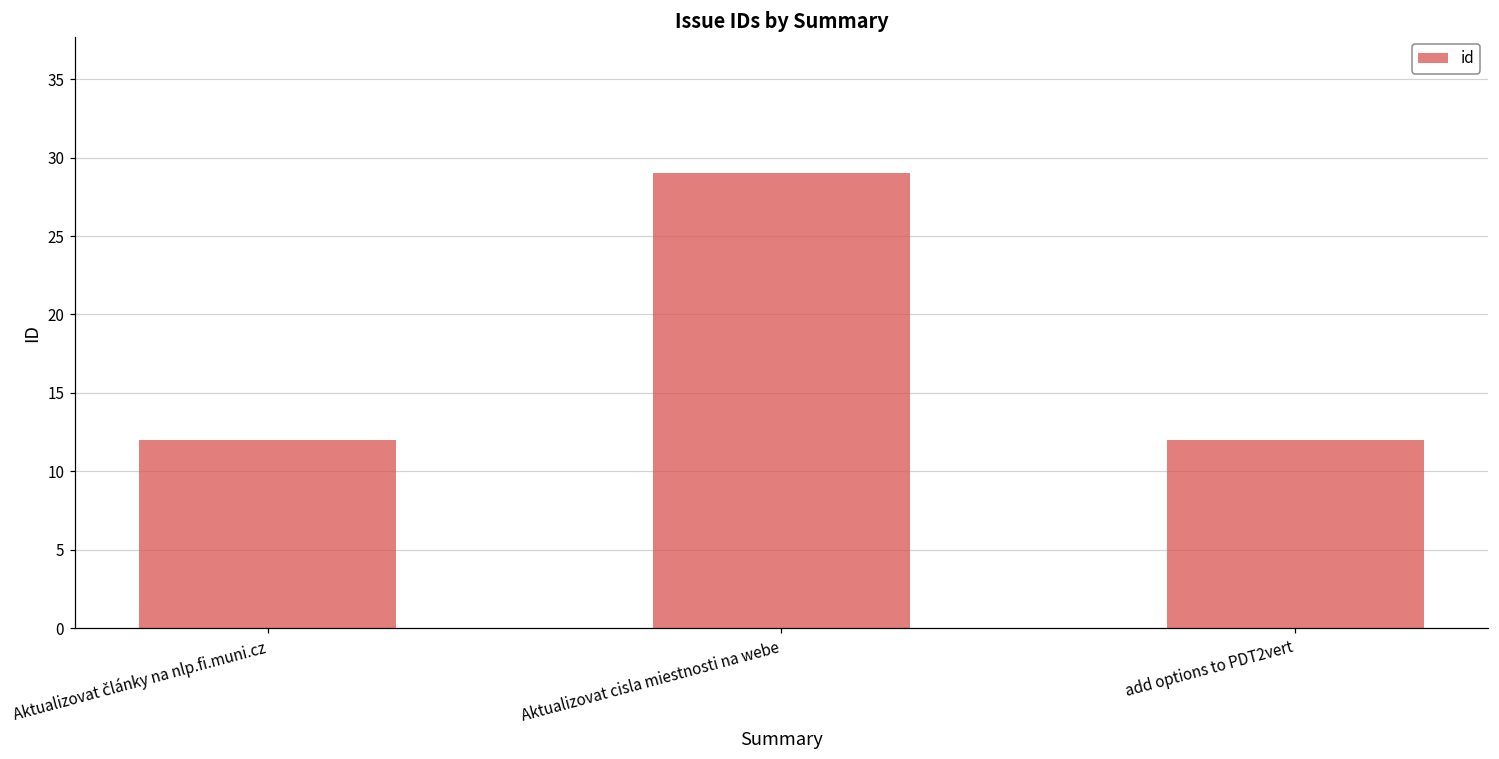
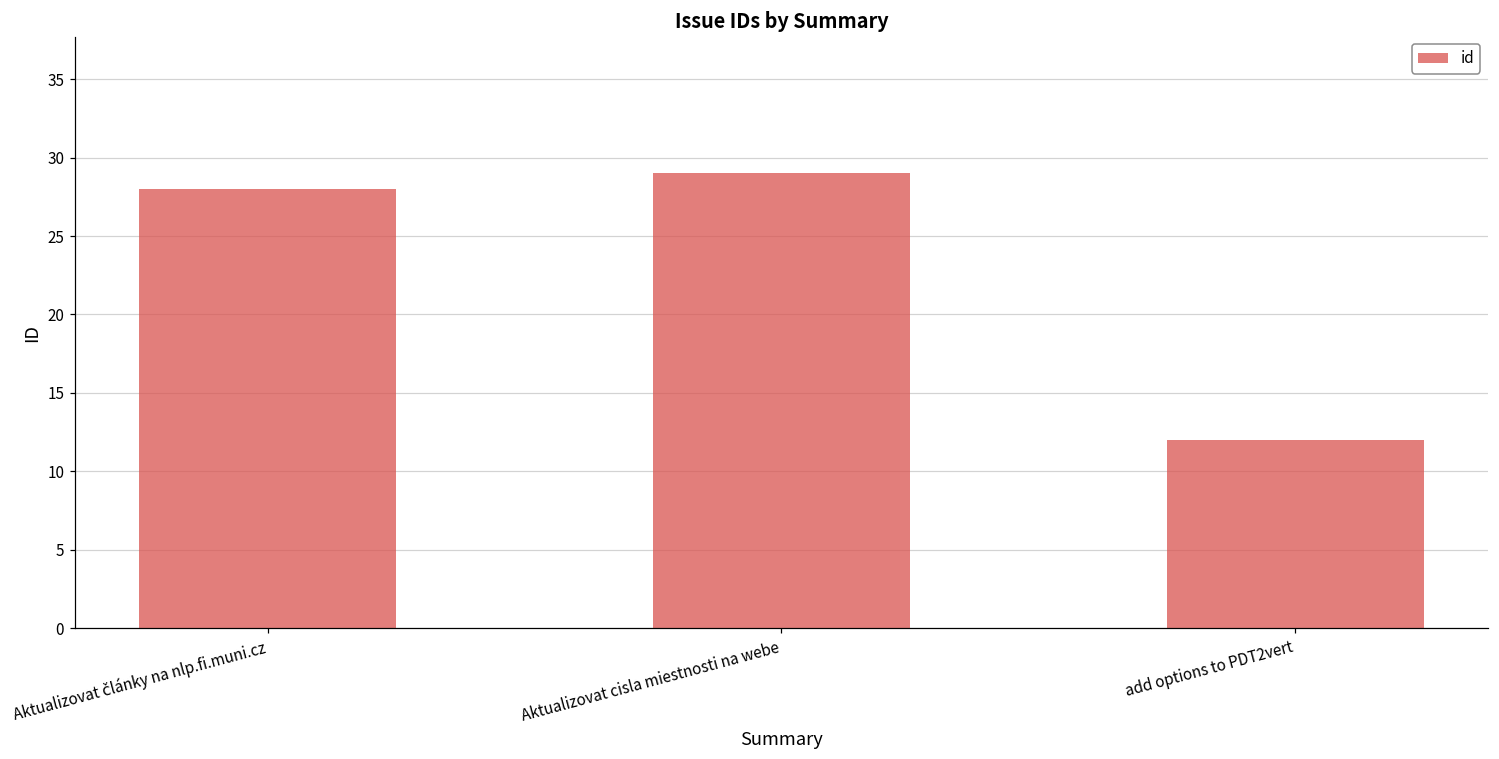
Aktualizovat články na nlp.fi.muni.cz: 12 -> 28
